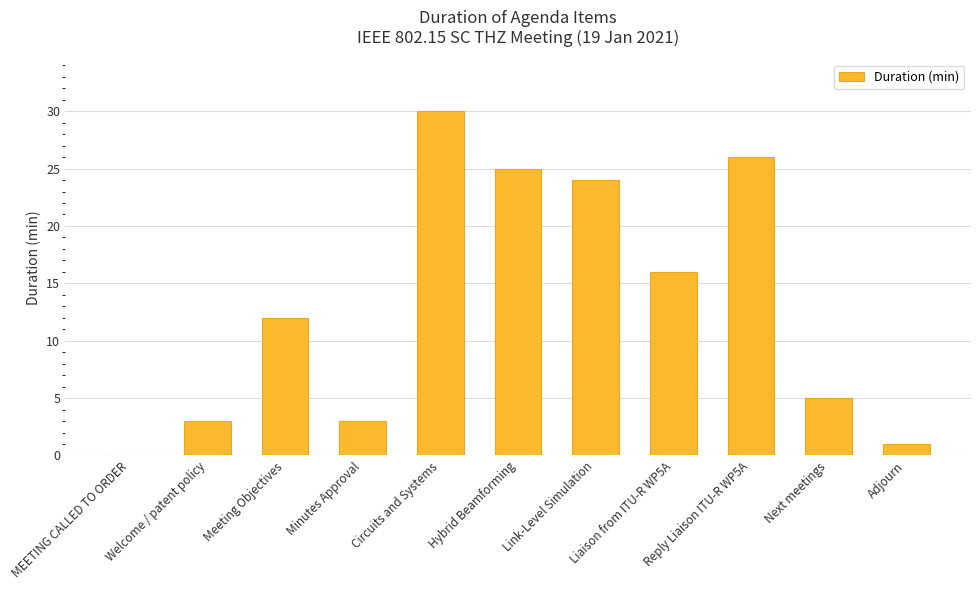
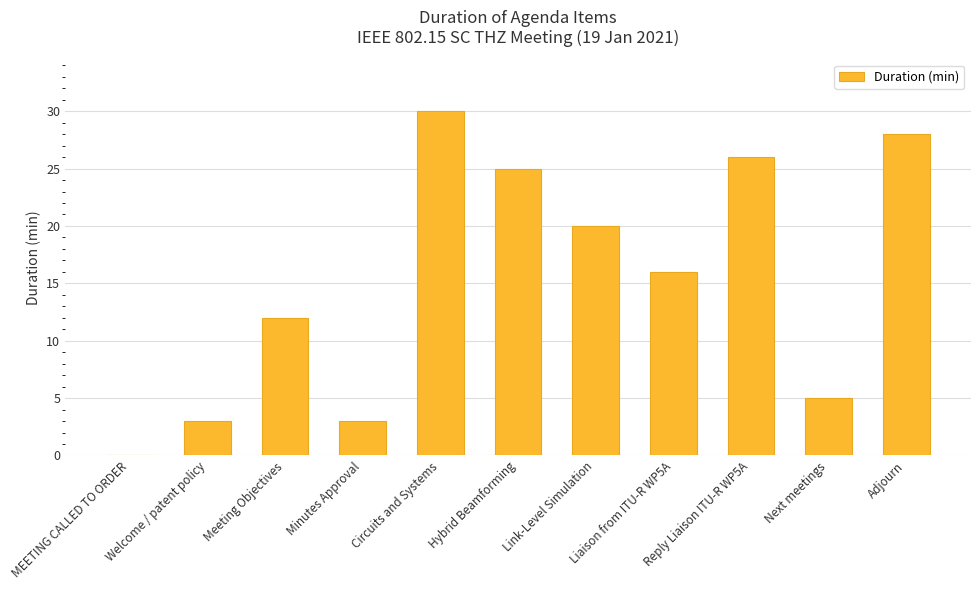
Link-Level Simulation: 24 -> 20
Adjourn: 1 -> 28
